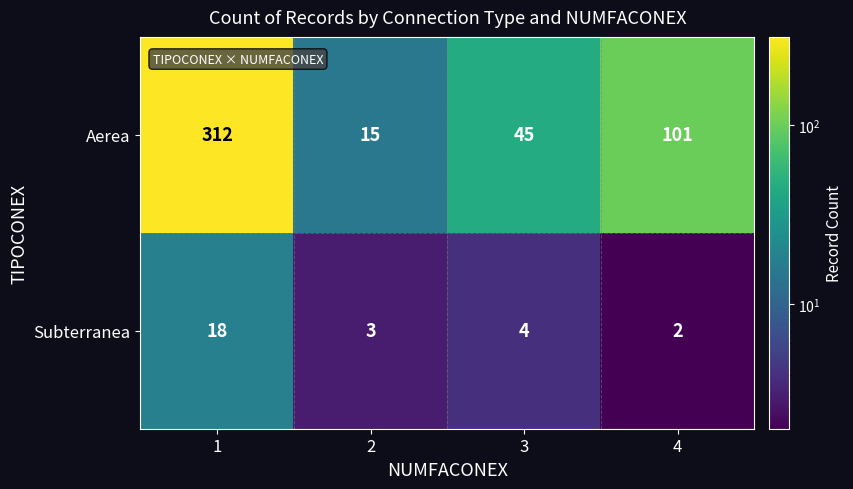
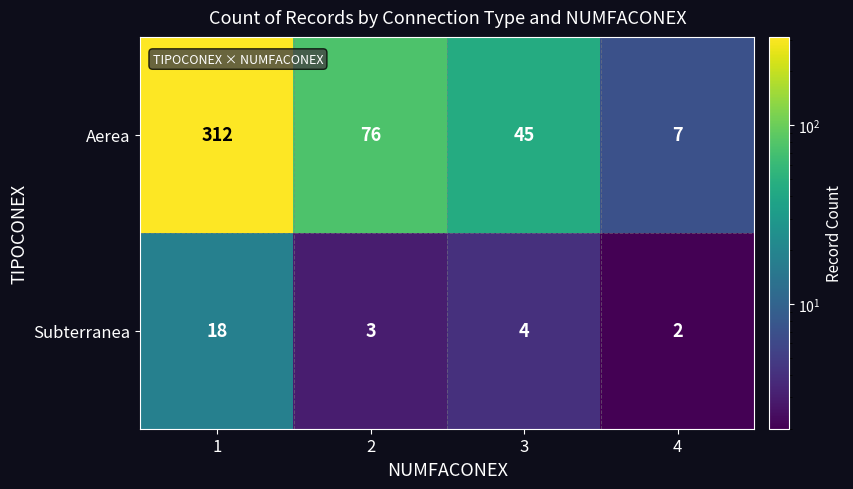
Aerea, 2: 15 -> 76
Aerea, 4: 101 -> 7
